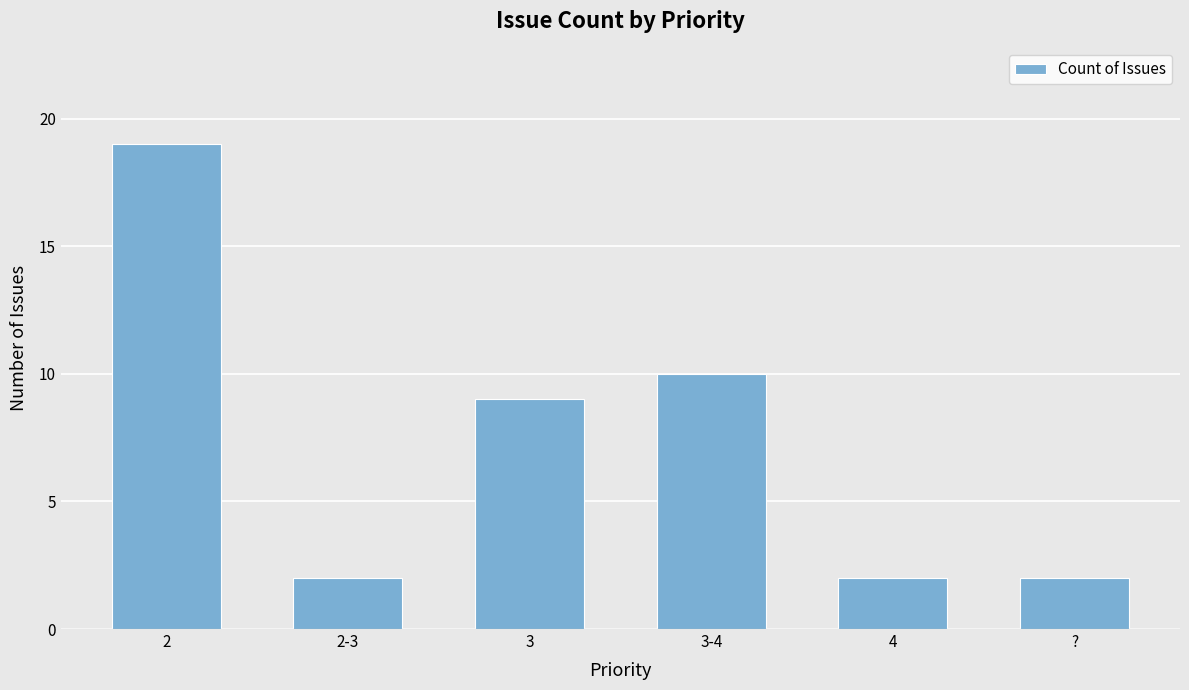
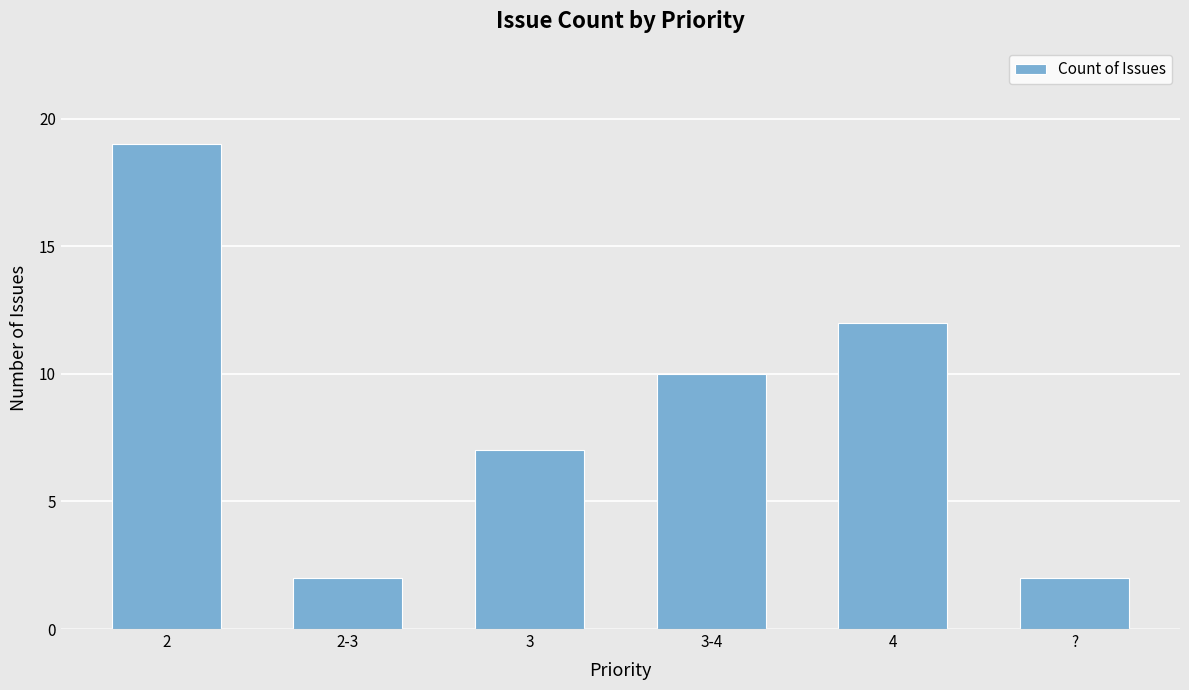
3: 9 -> 7
4: 2 -> 12
